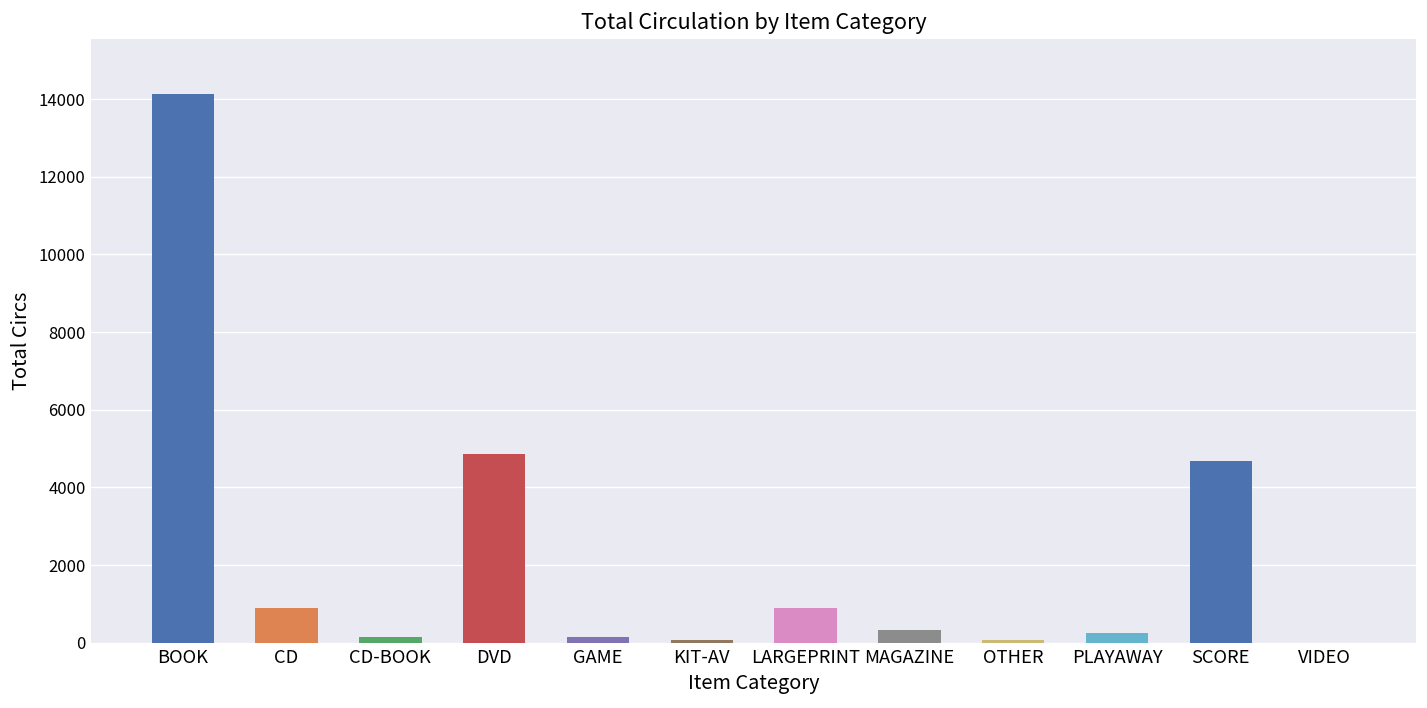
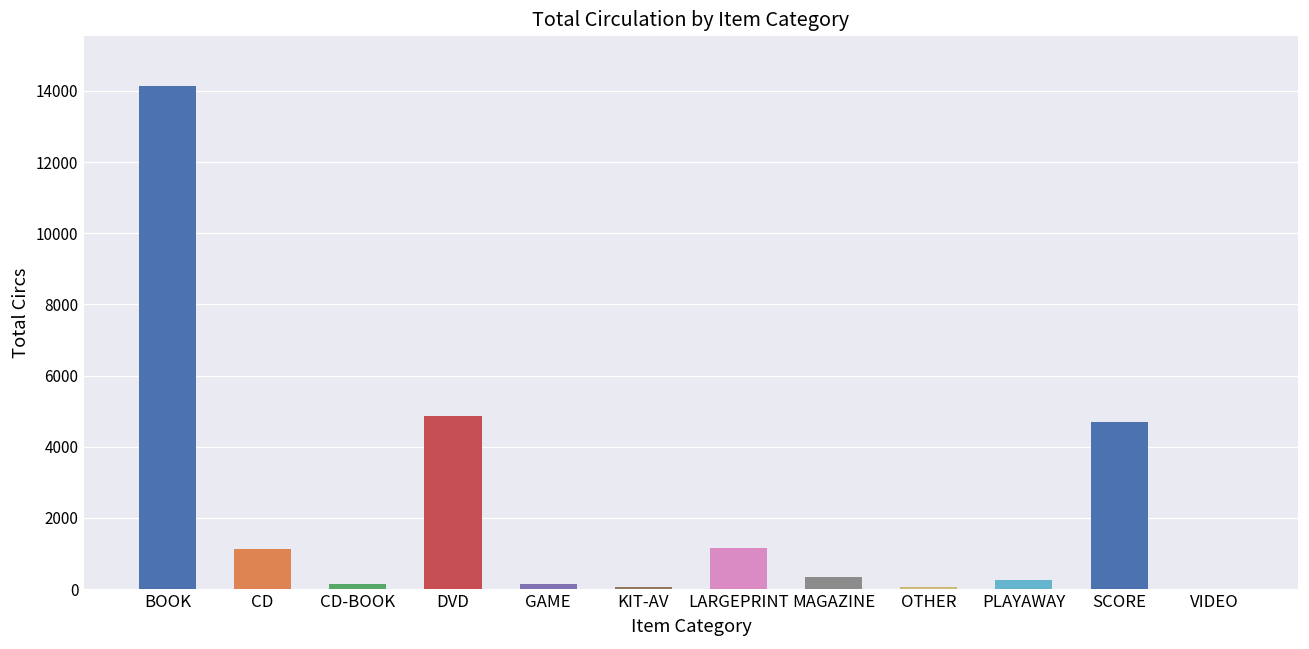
CD: 900 -> 1100
LARGEPRINT: 900 -> 1200
